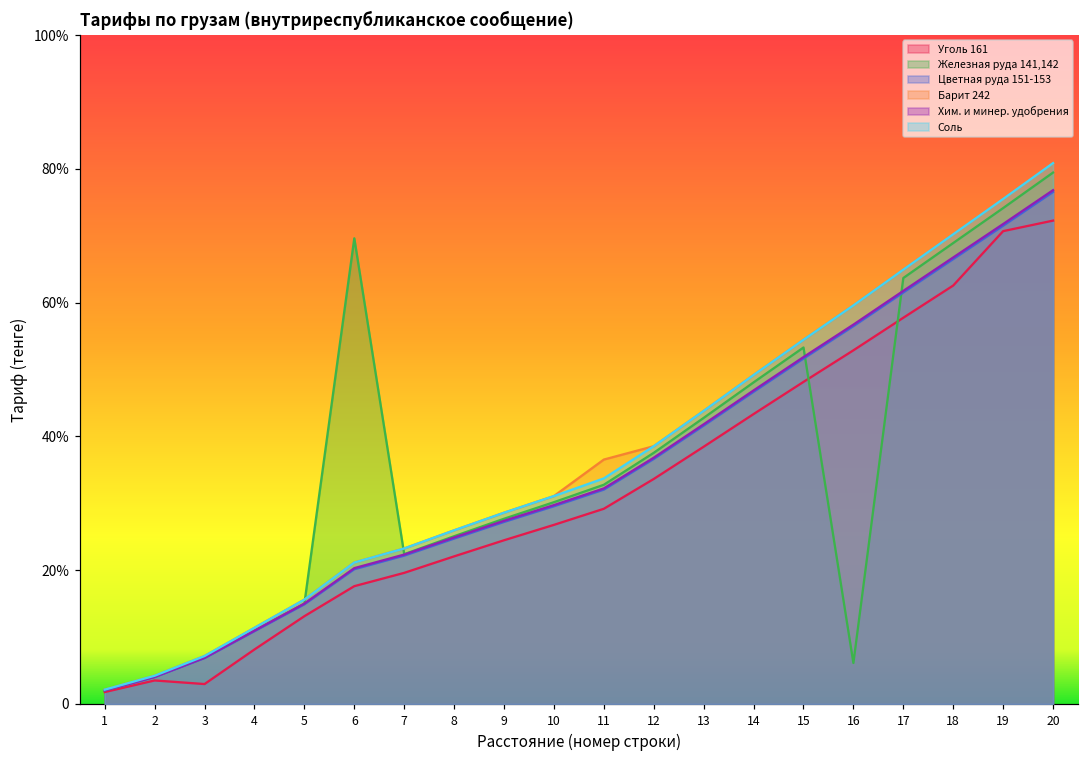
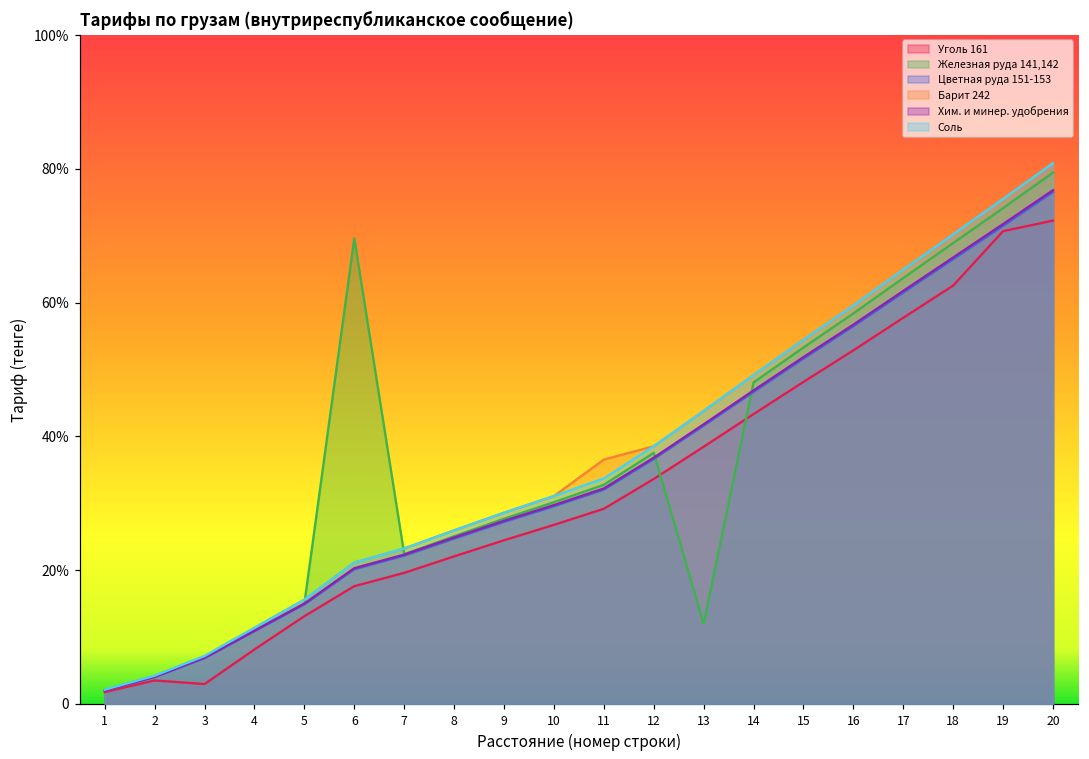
Железная руда 141,142, 13: 43% -> 12%
Железная руда 141,142, 16: 6% -> 58%
